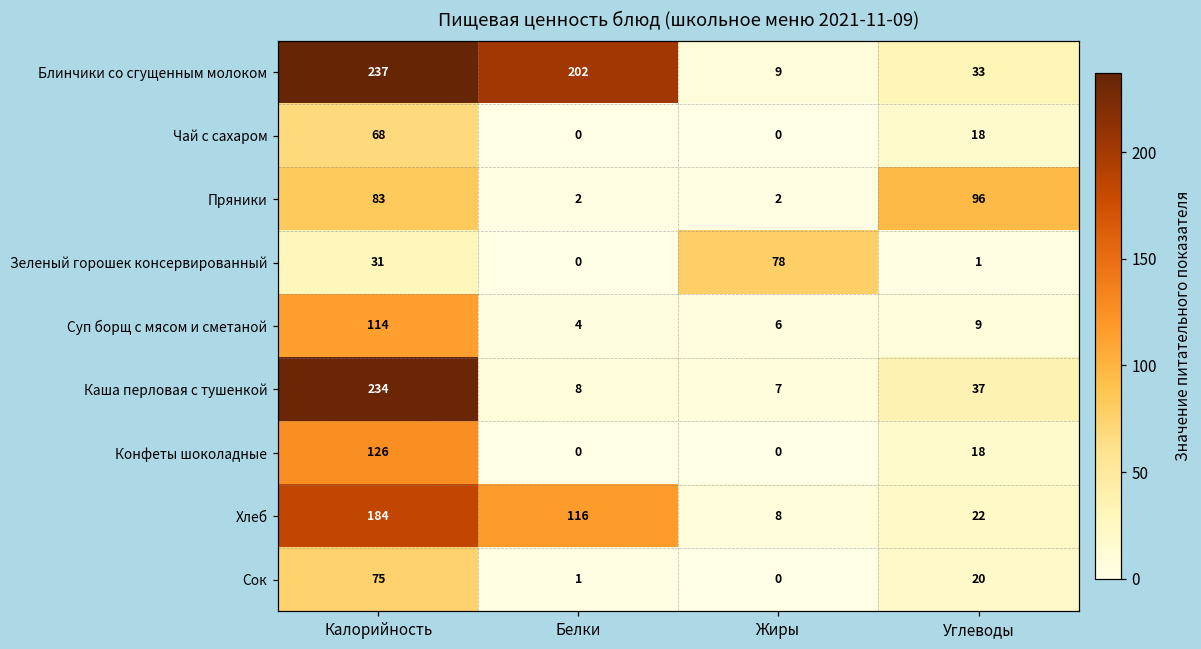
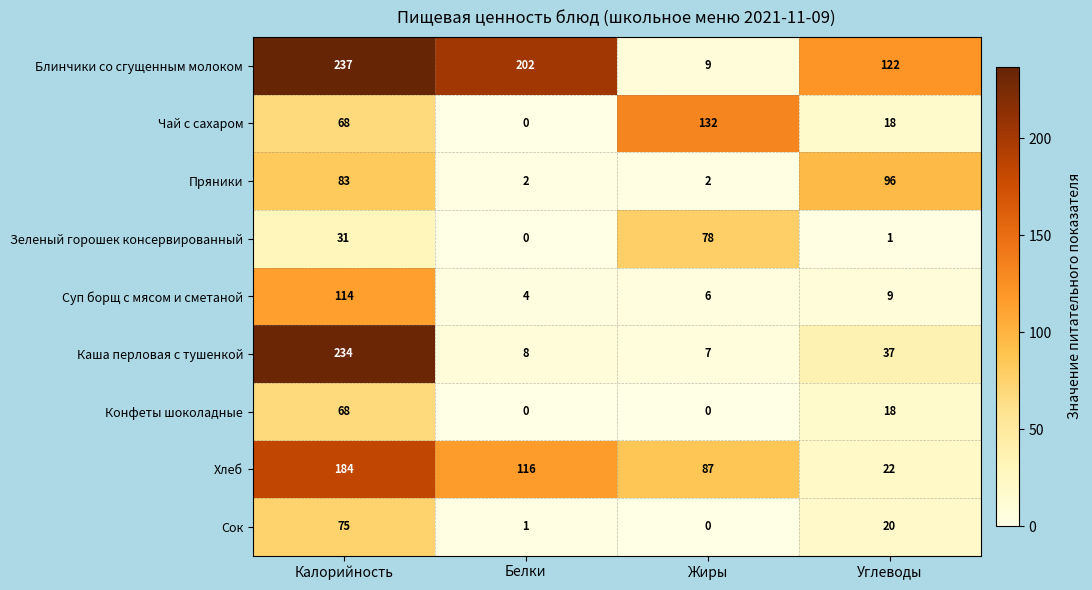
Блинчики со сгущенным молоком, Углеводы: 33 -> 122
Чай с сахаром, Жиры: 0 -> 132
Конфеты шоколадные, Калорийность: 126 -> 68
Хлеб, Жиры: 8 -> 87
